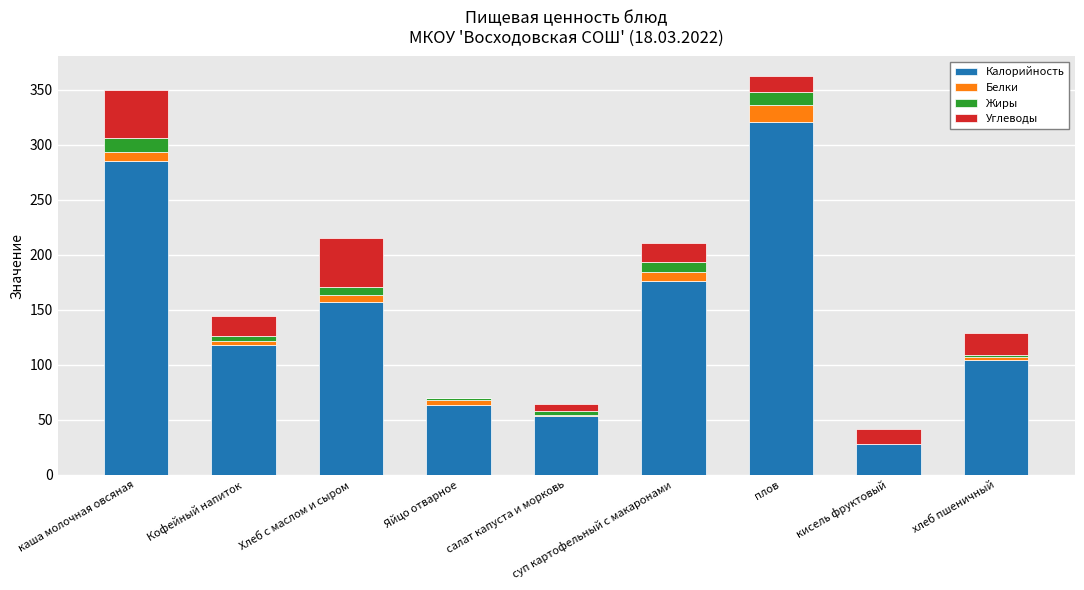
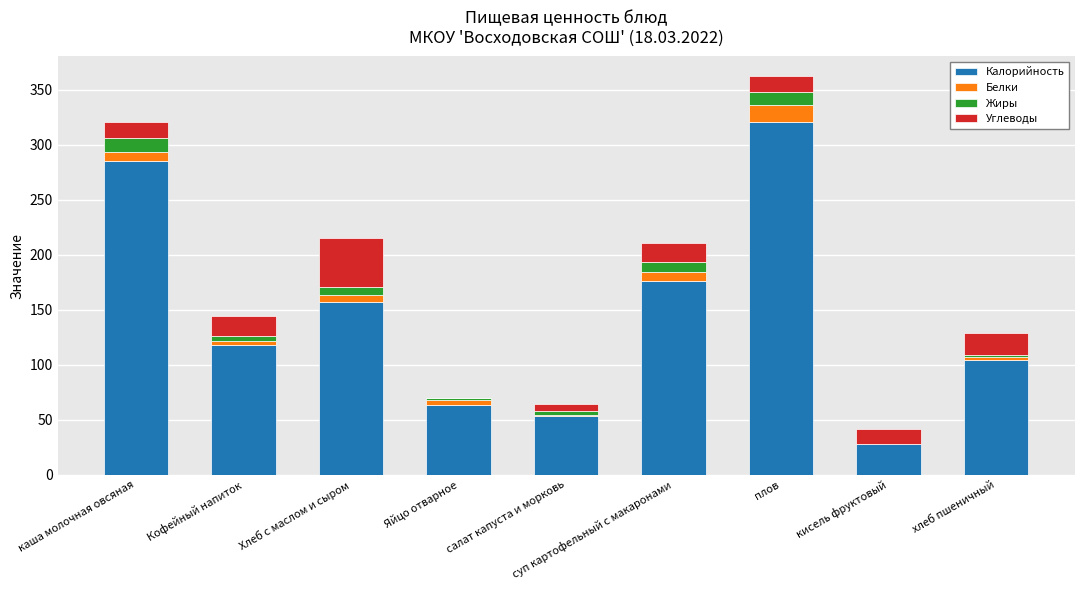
Углеводы, каша молочная овсяная: 44 -> 15
